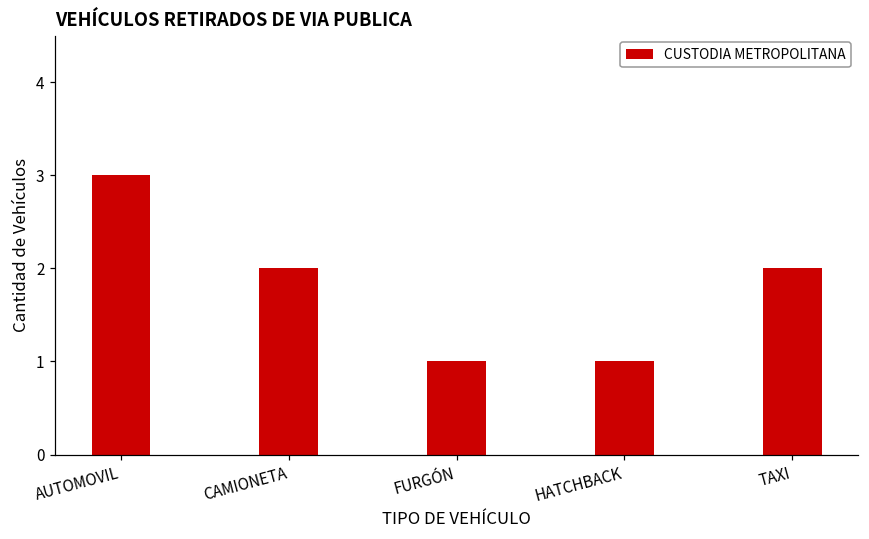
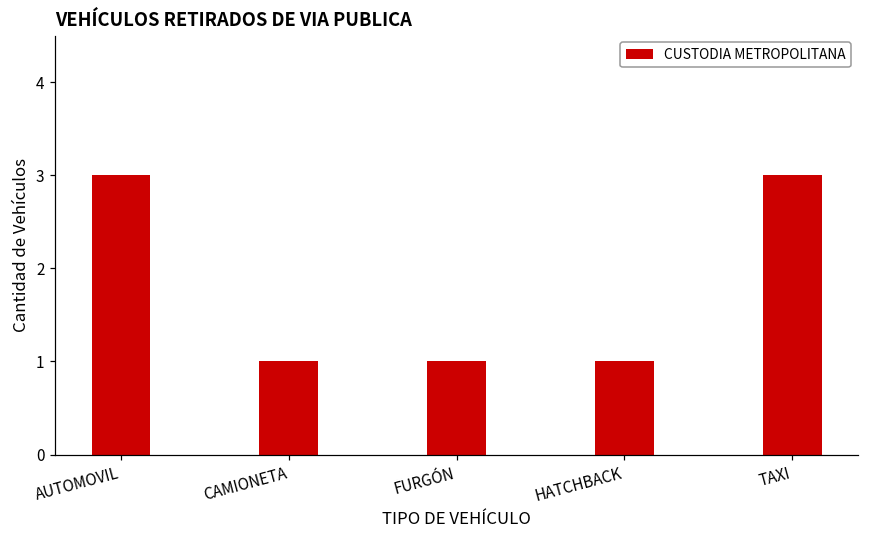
CAMIONETA: 2 -> 1
TAXI: 2 -> 3
